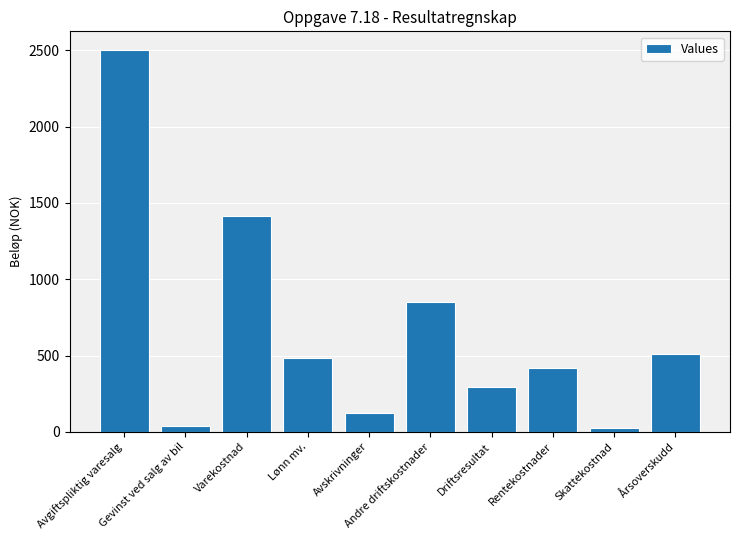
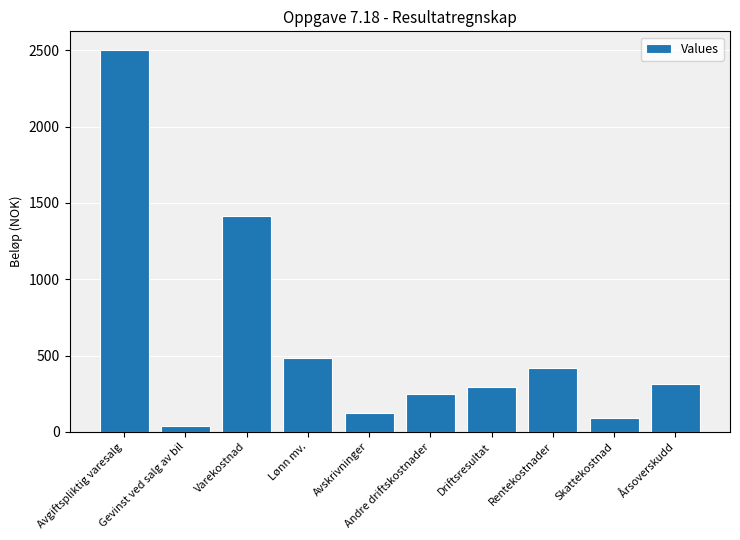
Andre driftskostnader: 850 -> 250
Skattekostnad: 30 -> 90
Årsoverskudd: 510 -> 310
